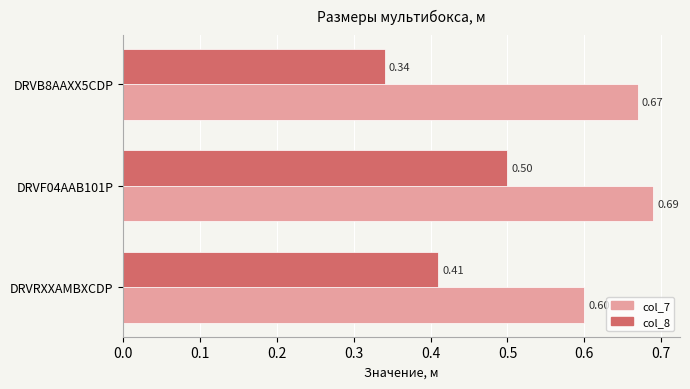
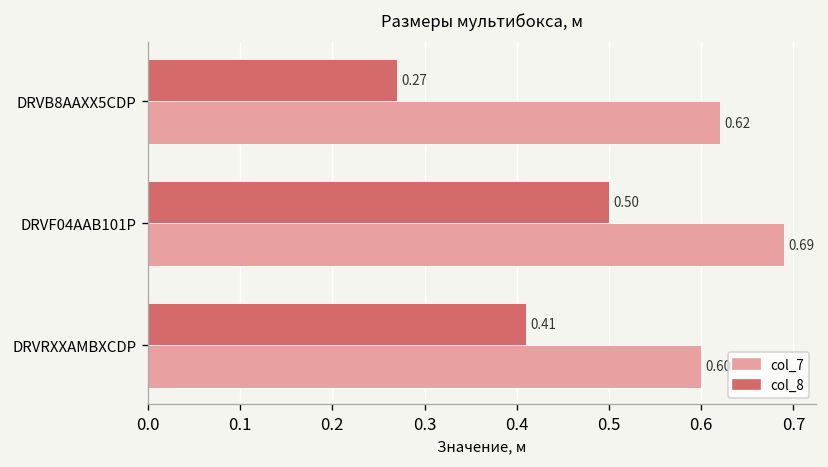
col_8, DRVB8AAXX5CDP: 0.34 -> 0.27
col_7, DRVB8AAXX5CDP: 0.67 -> 0.62
